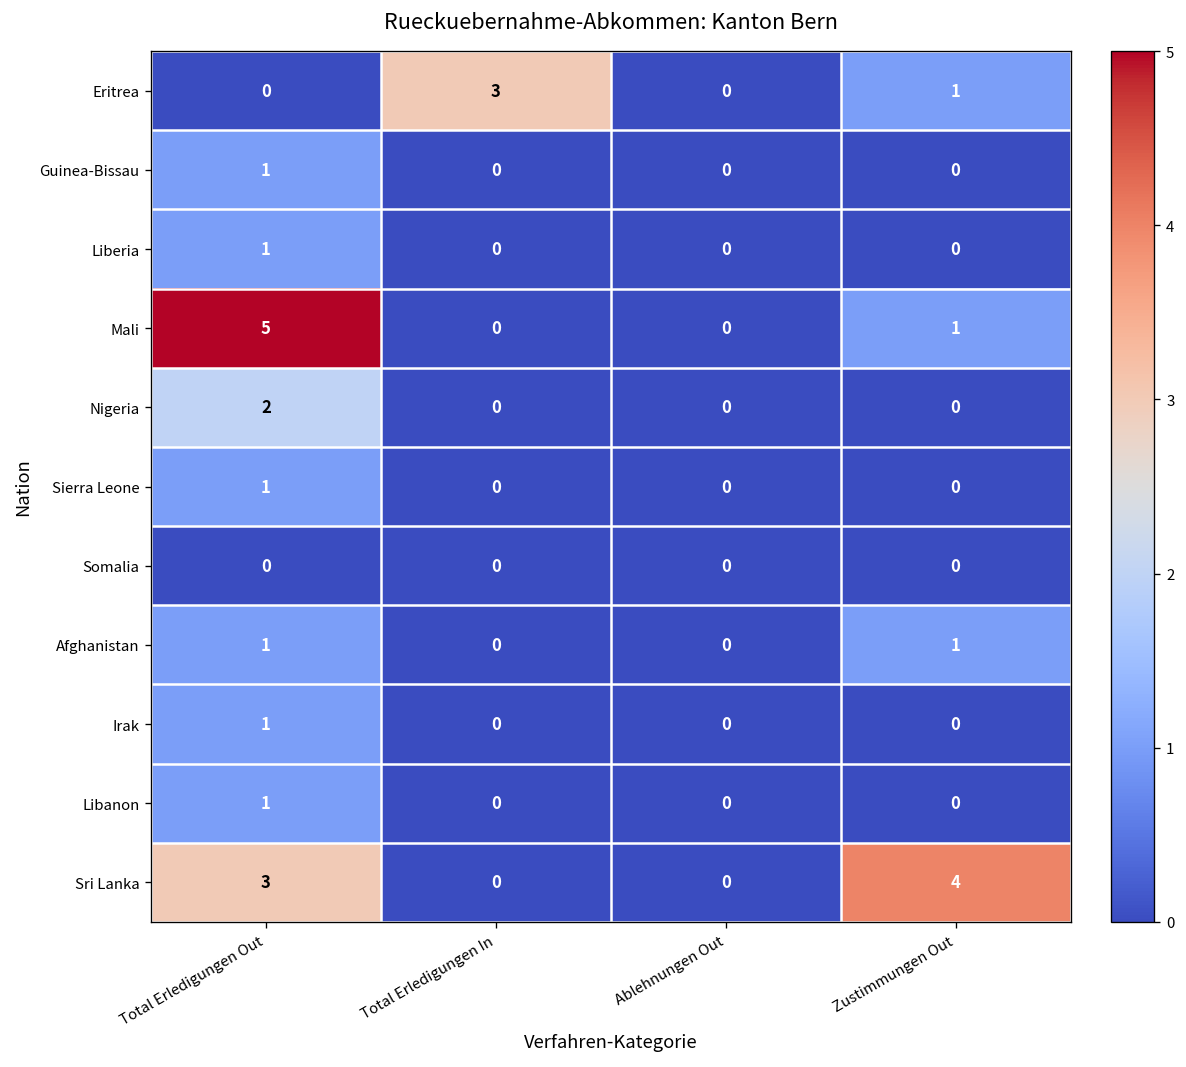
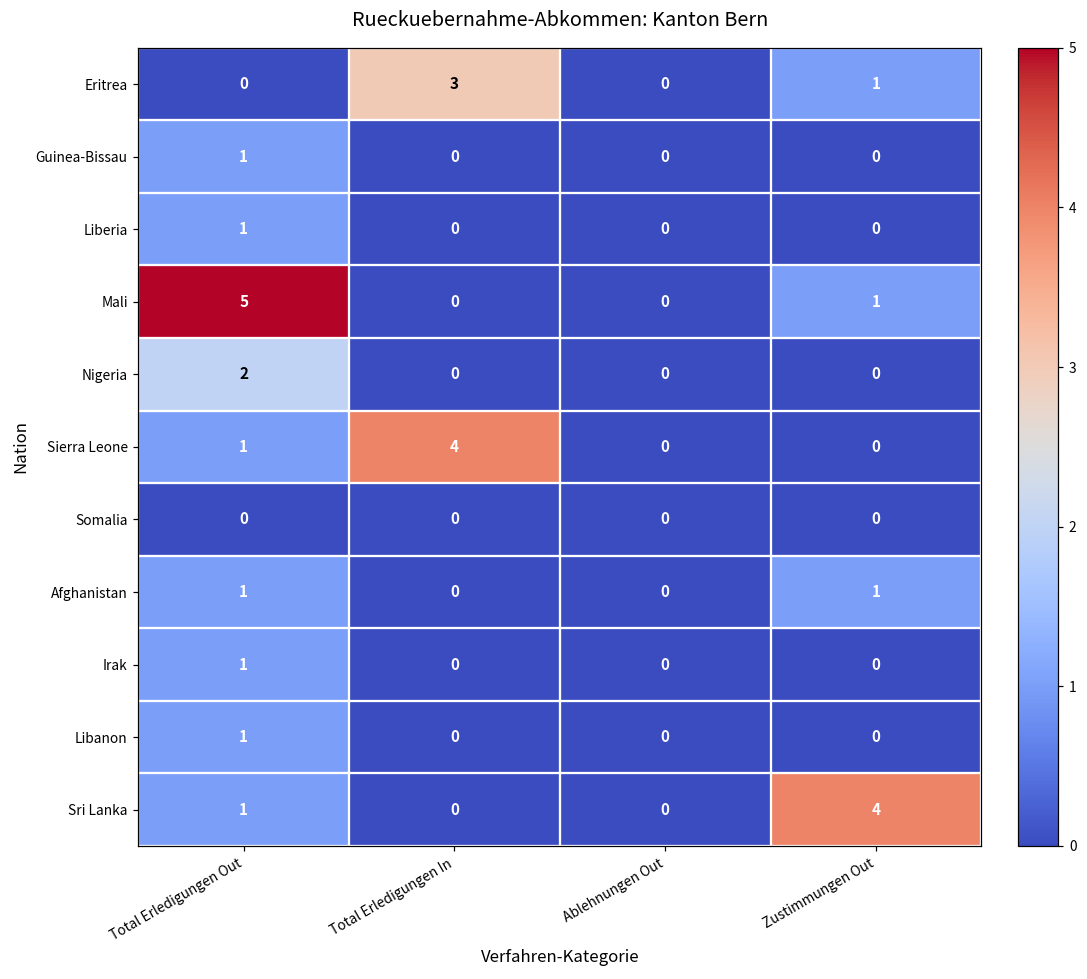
Sierra Leone, Total Erledigungen In: 0 -> 4
Sri Lanka, Total Erledigungen Out: 3 -> 1
